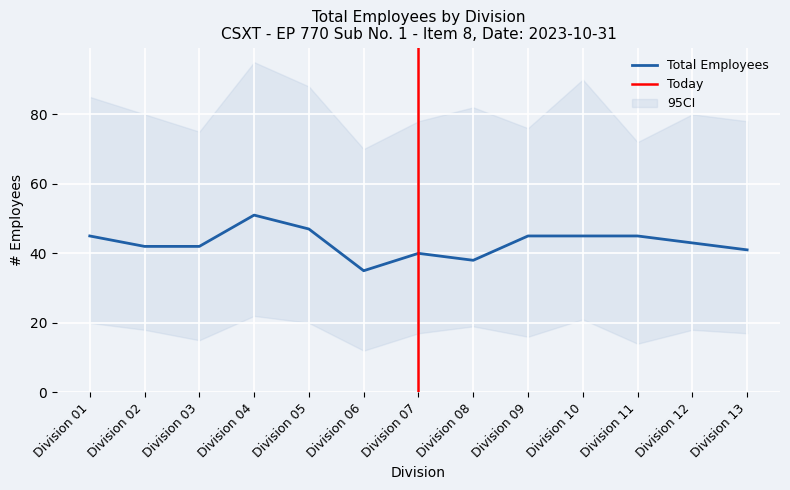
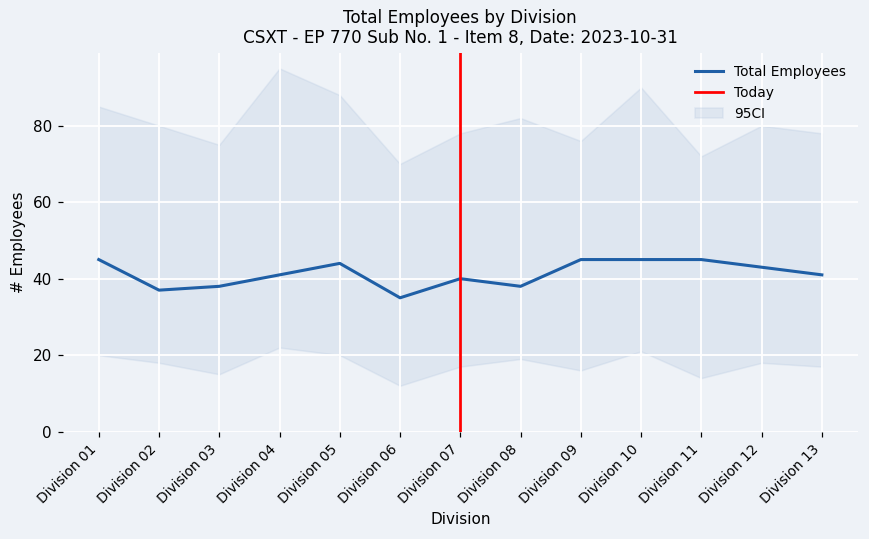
Total Employees, Division 02: 42 -> 37
Total Employees, Division 03: 42 -> 38
Total Employees, Division 04: 51 -> 41
Total Employees, Division 05: 47 -> 44
